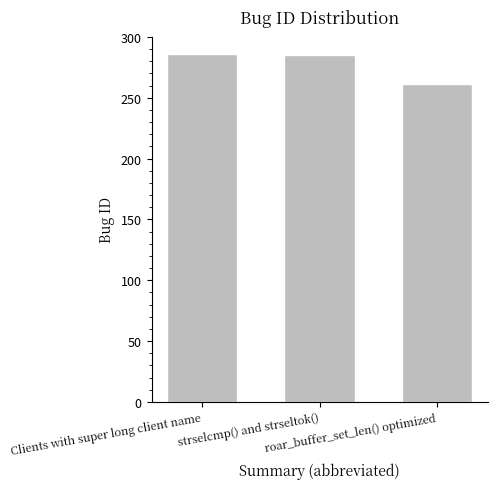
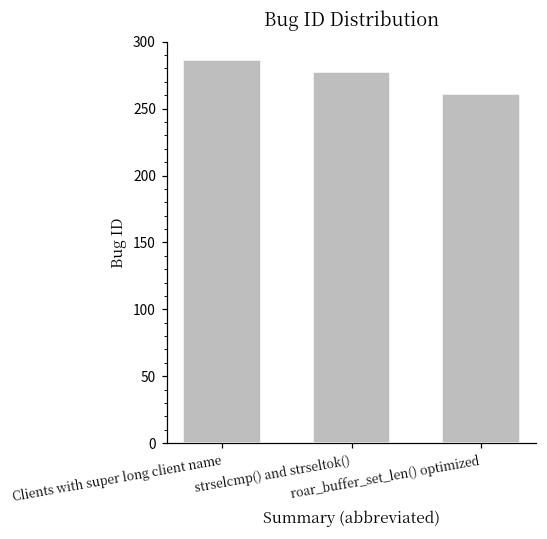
strselcmp() and strseltok(): 285 -> 277
